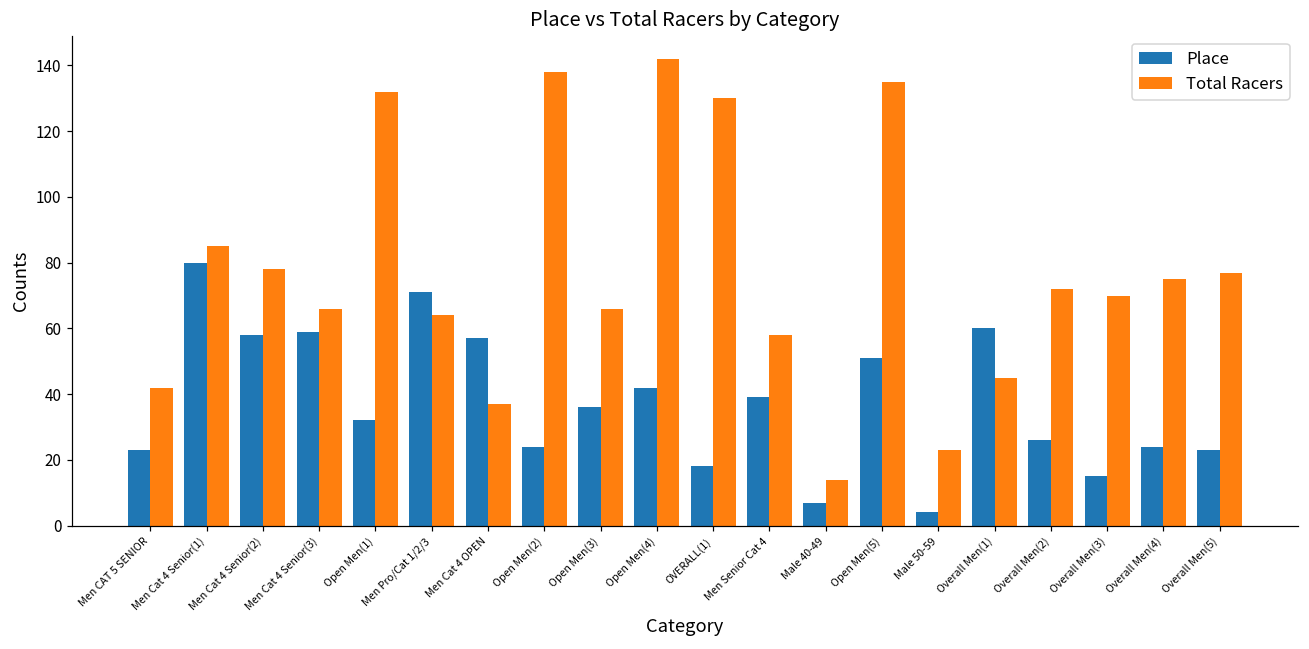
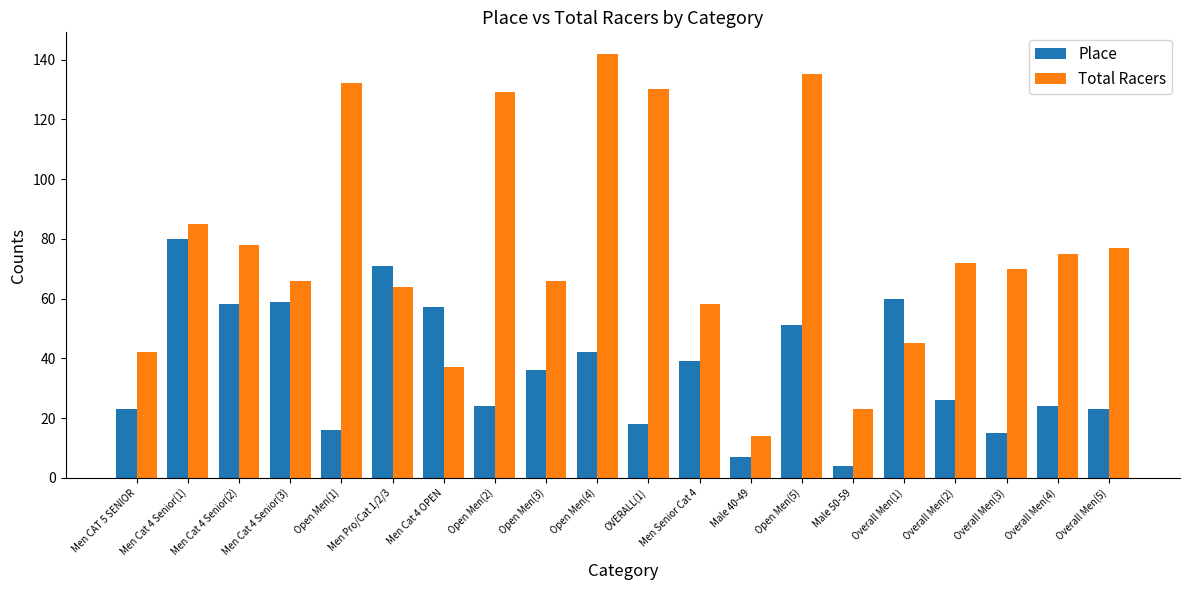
Place, Open Men(1): 32 -> 16
Total Racers, Open Men(2): 138 -> 129
